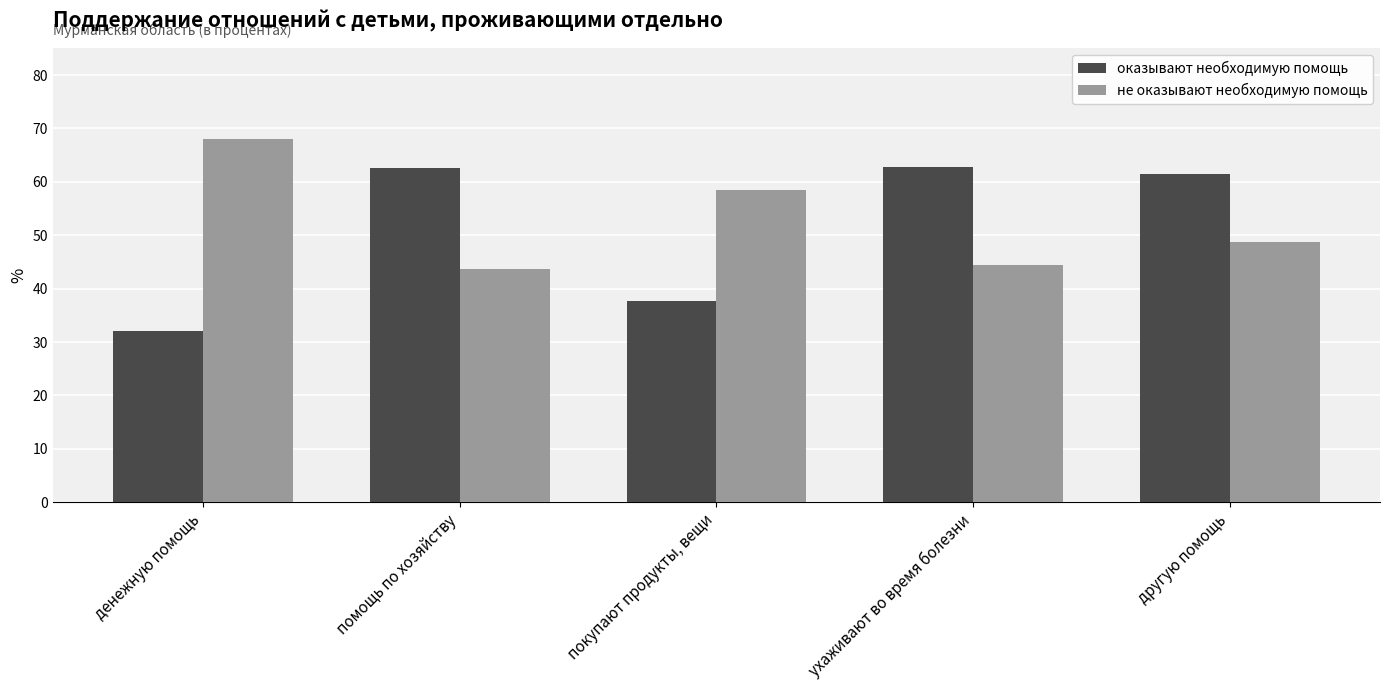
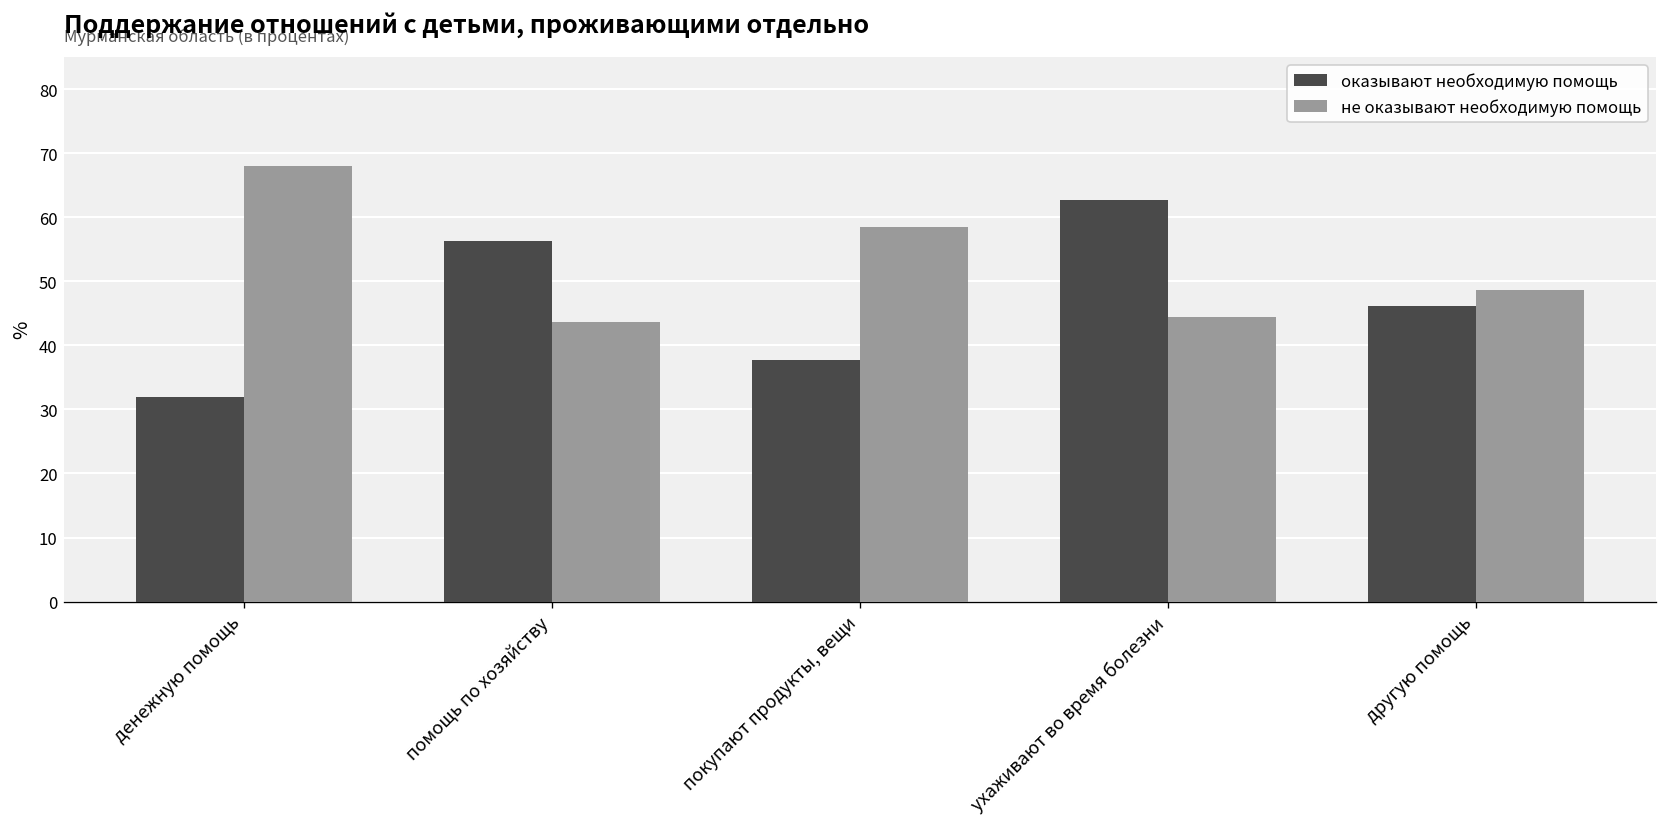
оказывают необходимую помощь, помощь по хозяйству: 63 -> 56
оказывают необходимую помощь, другую помощь: 61 -> 46
